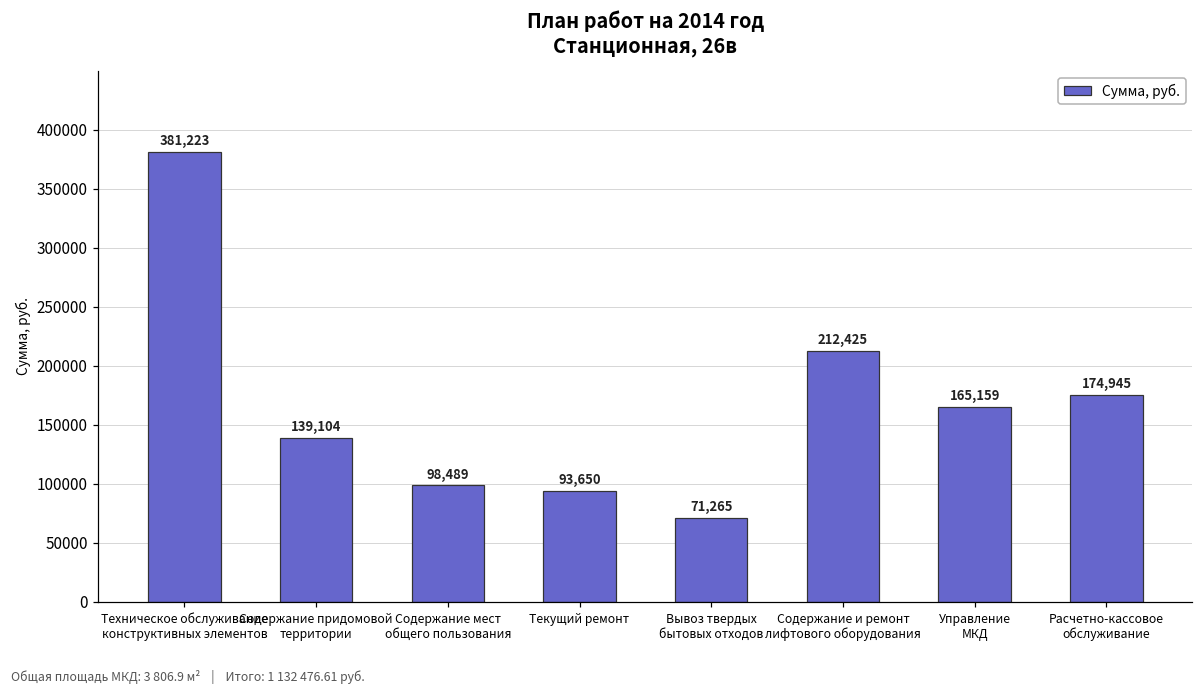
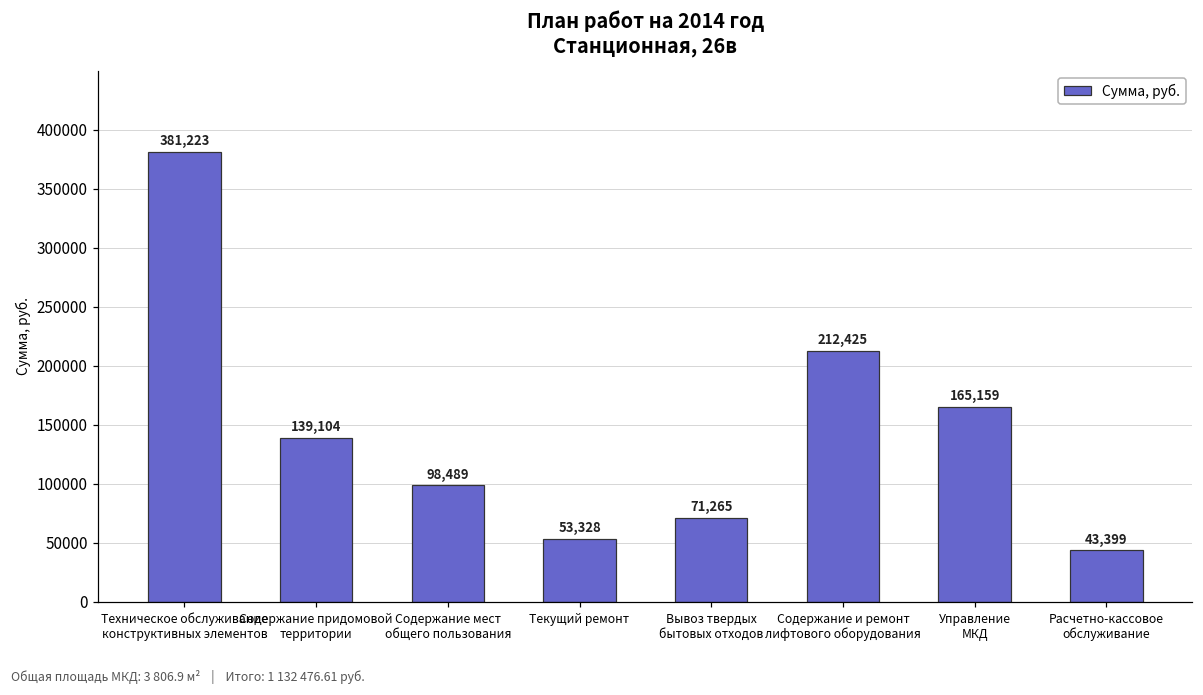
Текущий ремонт: 93,650 -> 53,328
Расчетно-кассовое обслуживание: 174,945 -> 43,399
